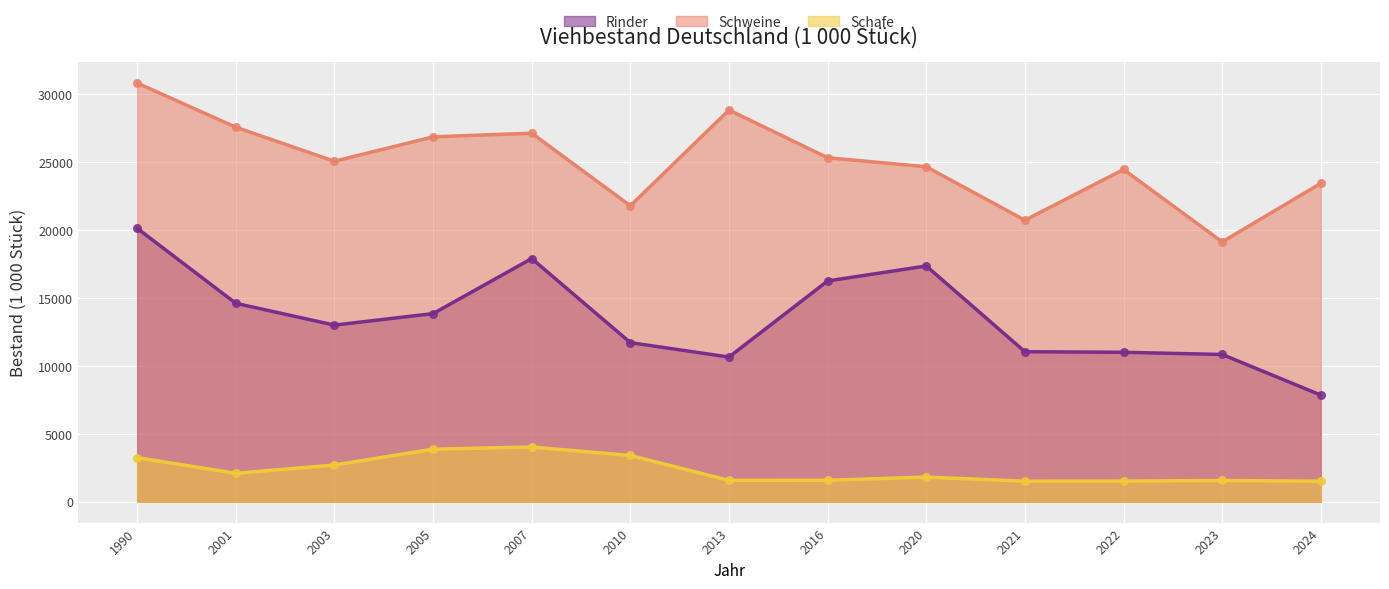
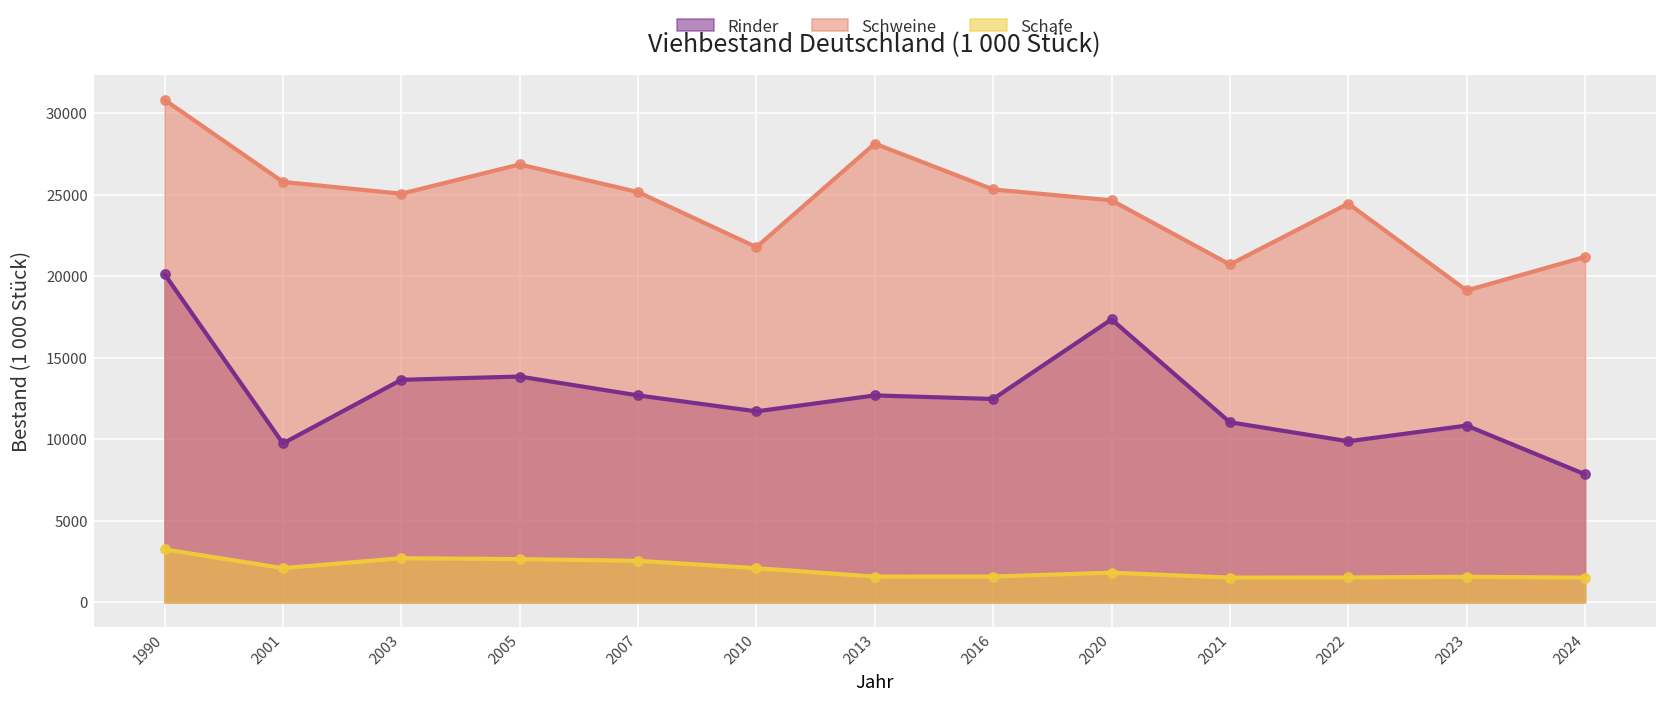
Rinder, 2001: 14600 -> 9700
Schweine, 2001: 27600 -> 25800
Rinder, 2003: 13000 -> 13600
Schafe, 2005: 3900 -> 2600
Rinder, 2007: 17900 -> 12700
Schweine, 2007: 27100 -> 25200
Schafe, 2007: 4000 -> 2500
Schafe, 2010: 3400 -> 2100
Rinder, 2013: 10600 -> 12700
Schweine, 2013: 28800 -> 28100
Rinder, 2016: 16200 -> 12500
Rinder, 2022: 11000 -> 9900
Schweine, 2024: 23400 -> 21200
